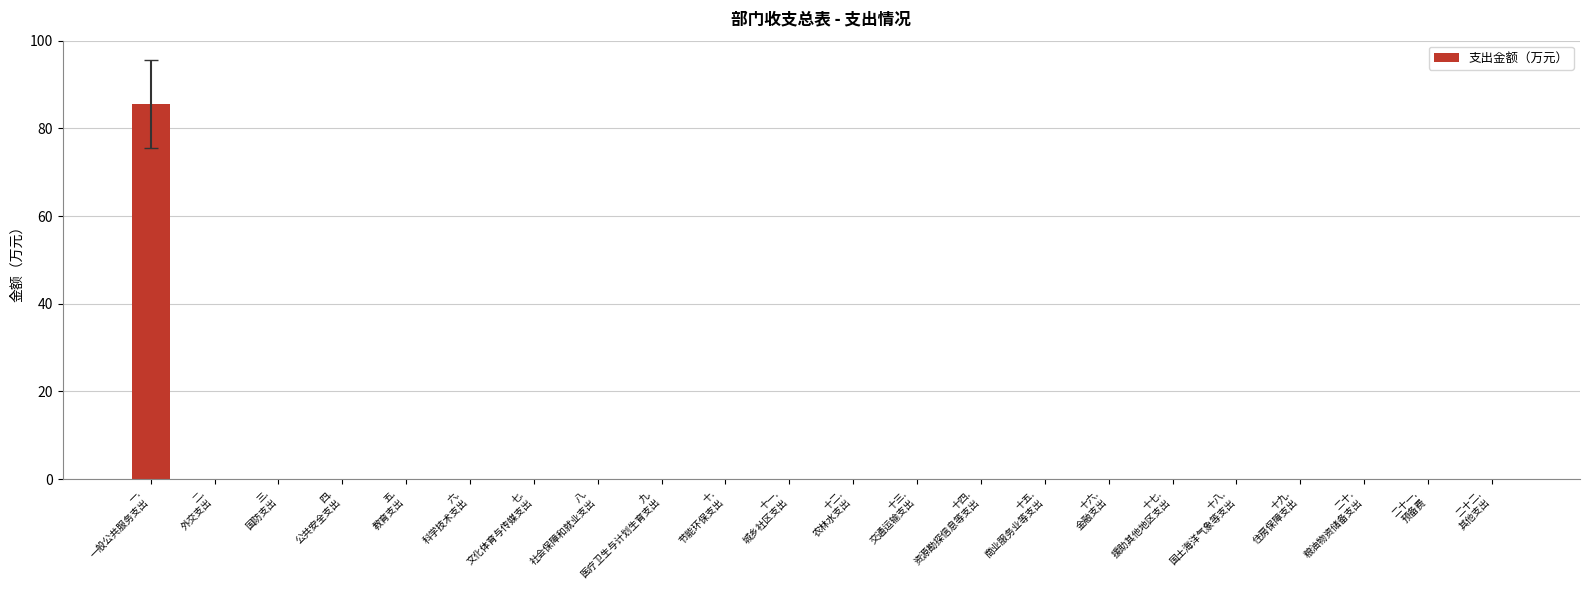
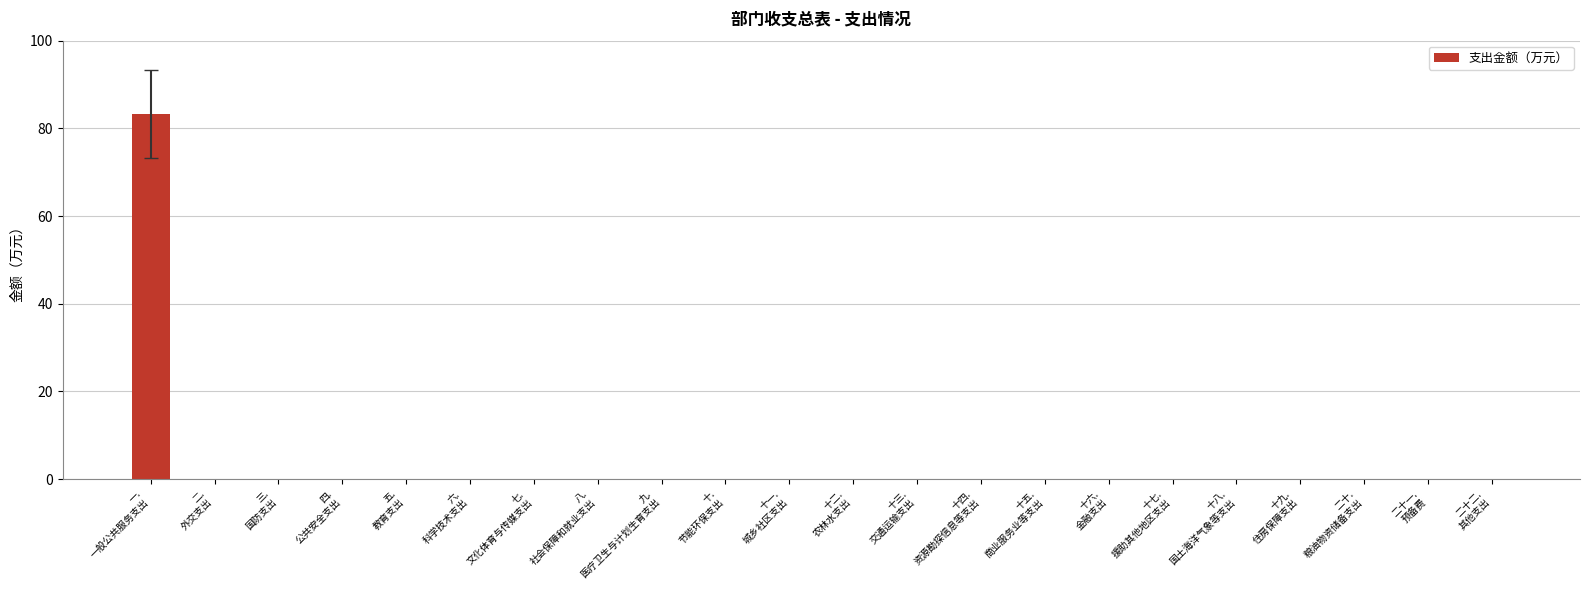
支出金额（万元）, 一. 一般公共服务支出: 86 -> 83
